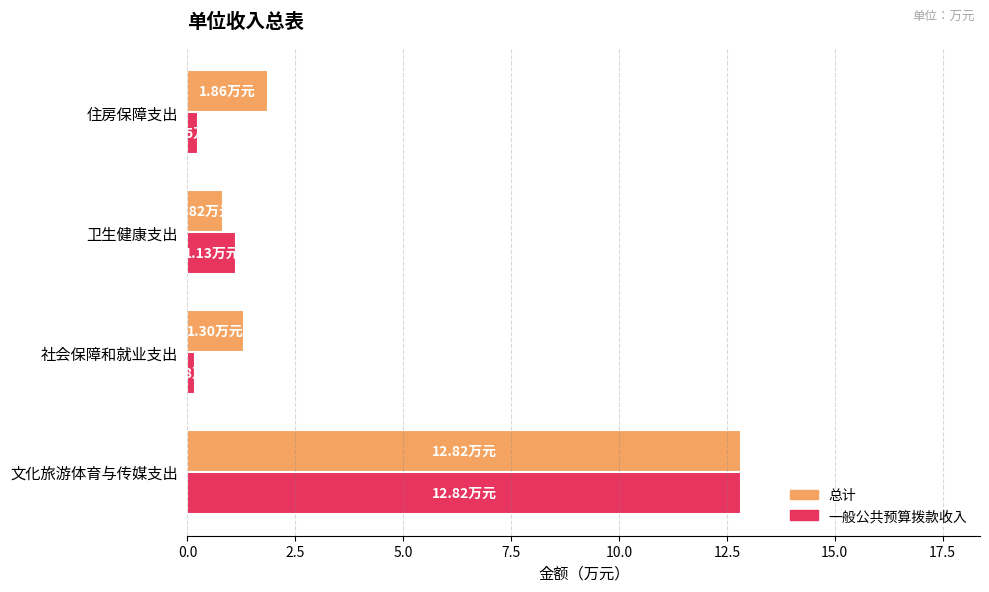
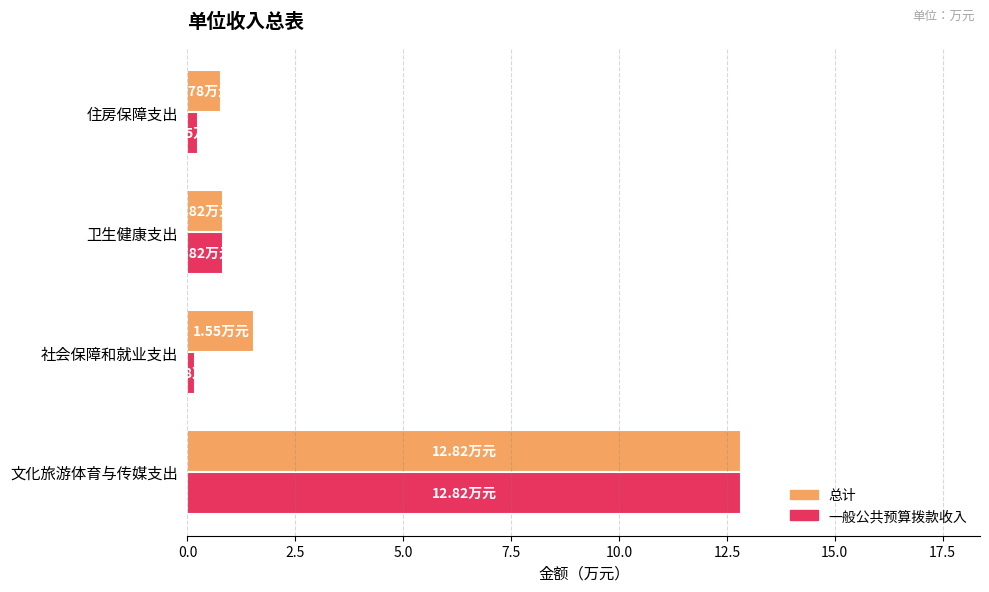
总计, 住房保障支出: 1.9 -> 0.8
一般公共预算拨款收入, 卫生健康支出: 1.13 -> 0.82
总计, 社会保障和就业支出: 1.30 -> 1.55
